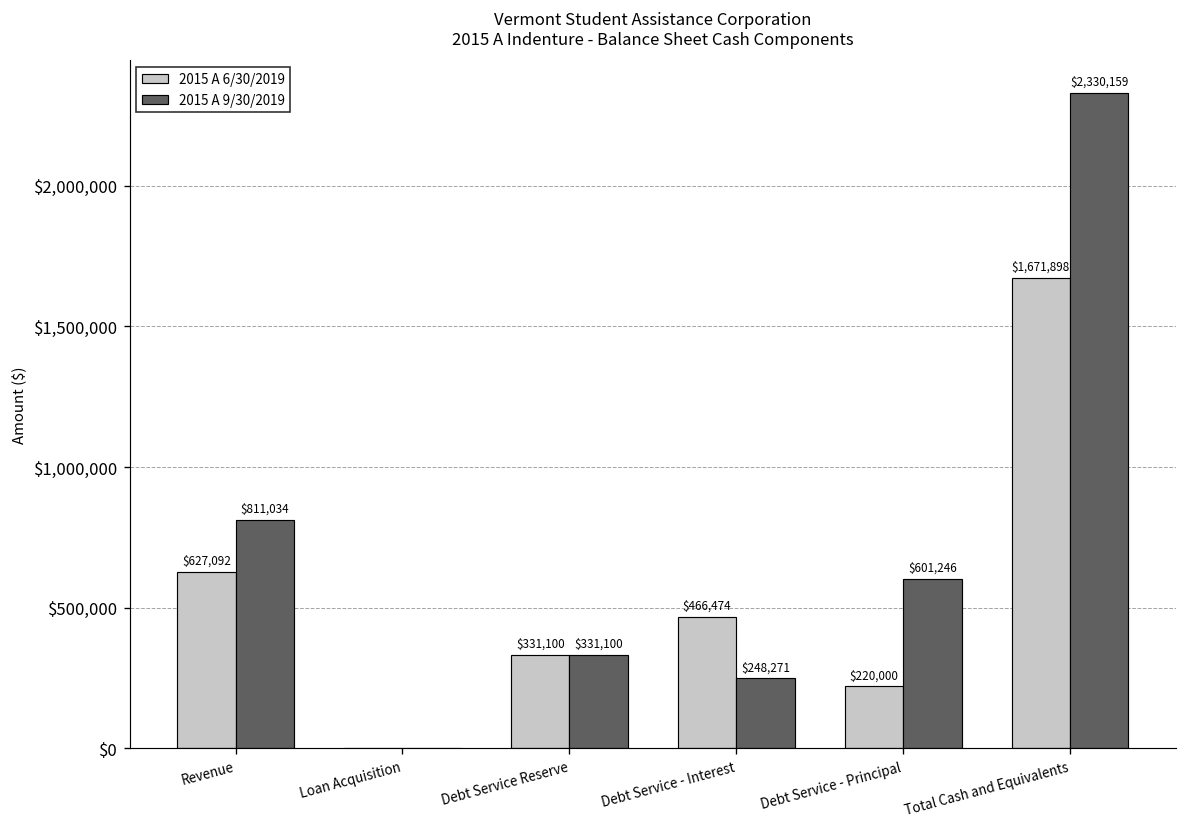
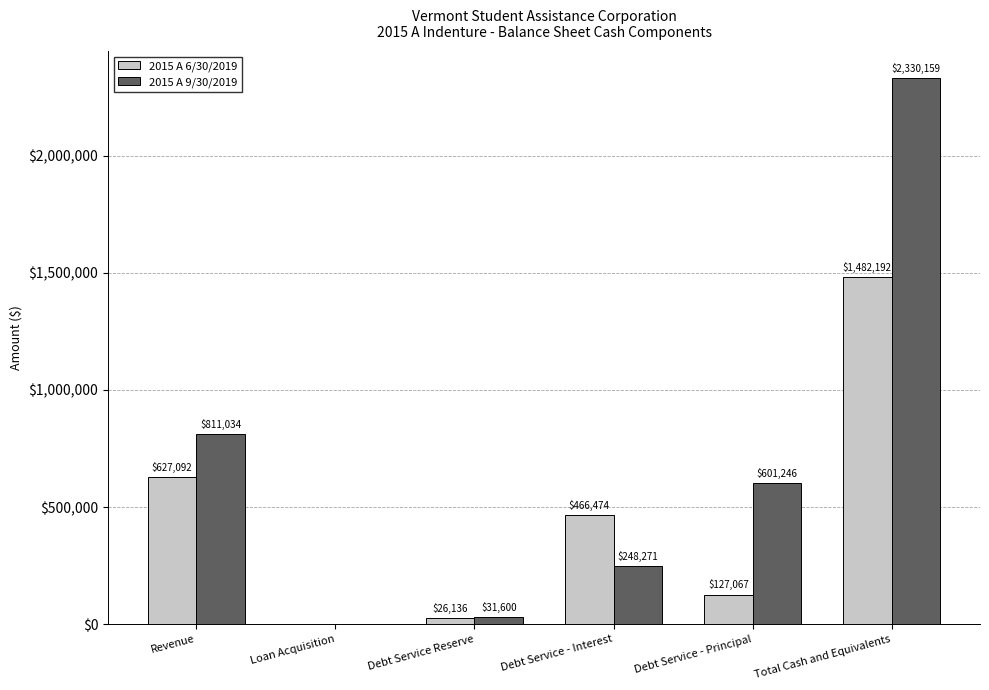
2015 A 6/30/2019, Debt Service Reserve: $331,100 -> $26,136
2015 A 9/30/2019, Debt Service Reserve: $331,100 -> $31,600
2015 A 6/30/2019, Debt Service - Principal: $220,000 -> $127,067
2015 A 6/30/2019, Total Cash and Equivalents: $1,671,898 -> $1,482,192
